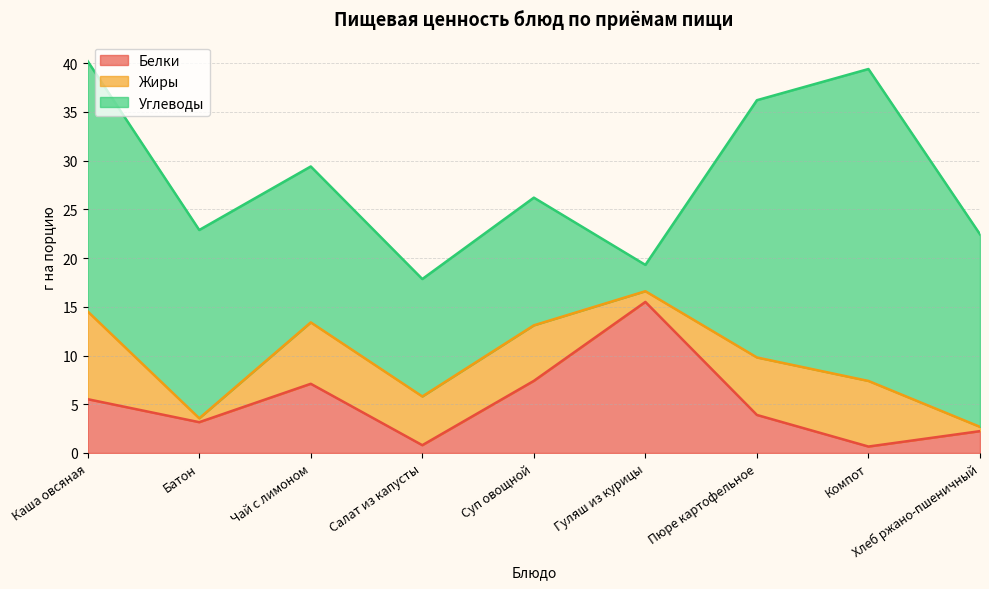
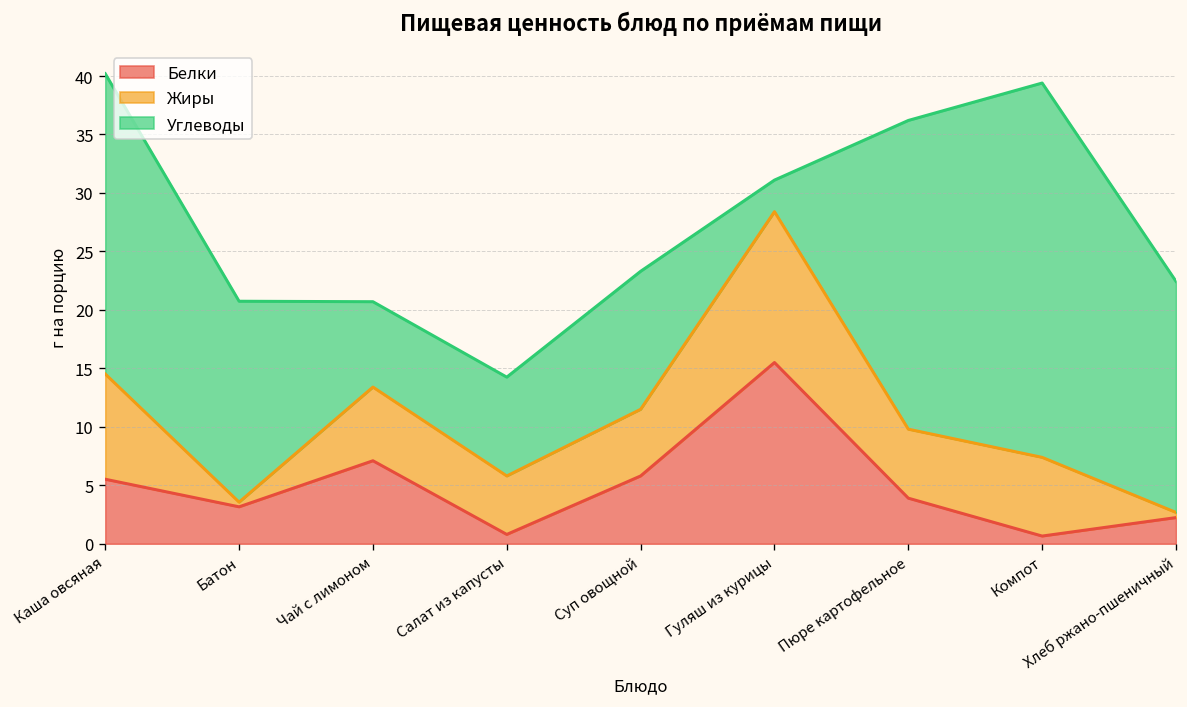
Углеводы, Батон: 19 -> 17
Углеводы, Чай с лимоном: 16 -> 7
Углеводы, Салат из капусты: 12 -> 8
Белки, Суп овощной: 7 -> 6
Углеводы, Суп овощной: 13 -> 12
Жиры, Гуляш из курицы: 1 -> 13
